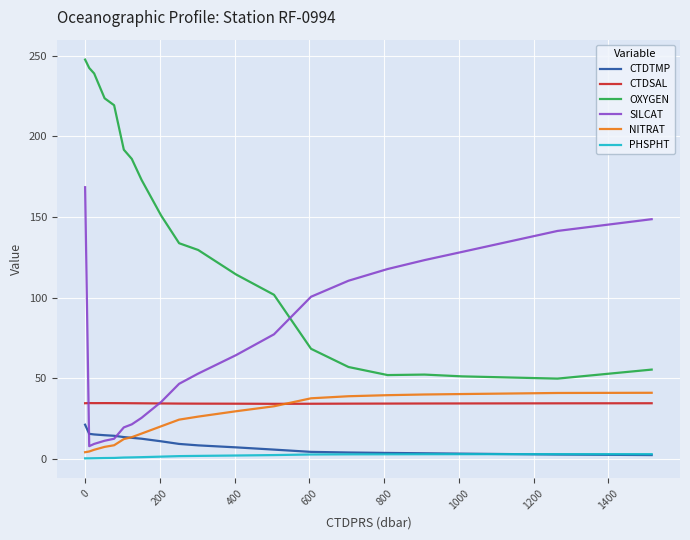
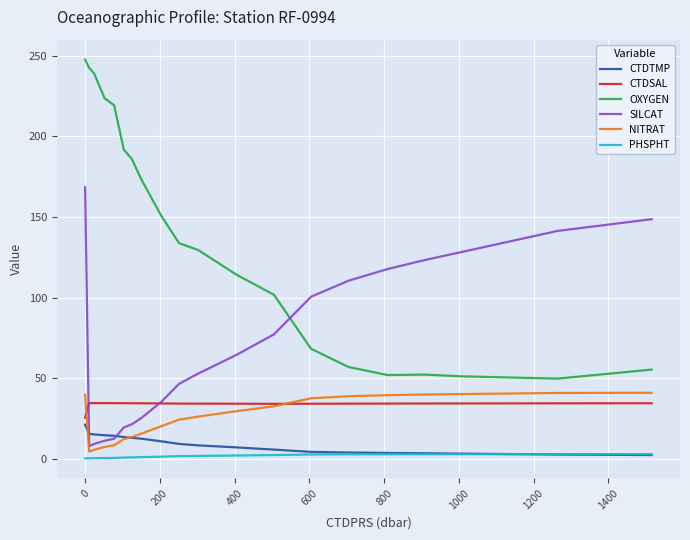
CTDSAL, 0: 35 -> 26
NITRAT, 0: 4 -> 40
